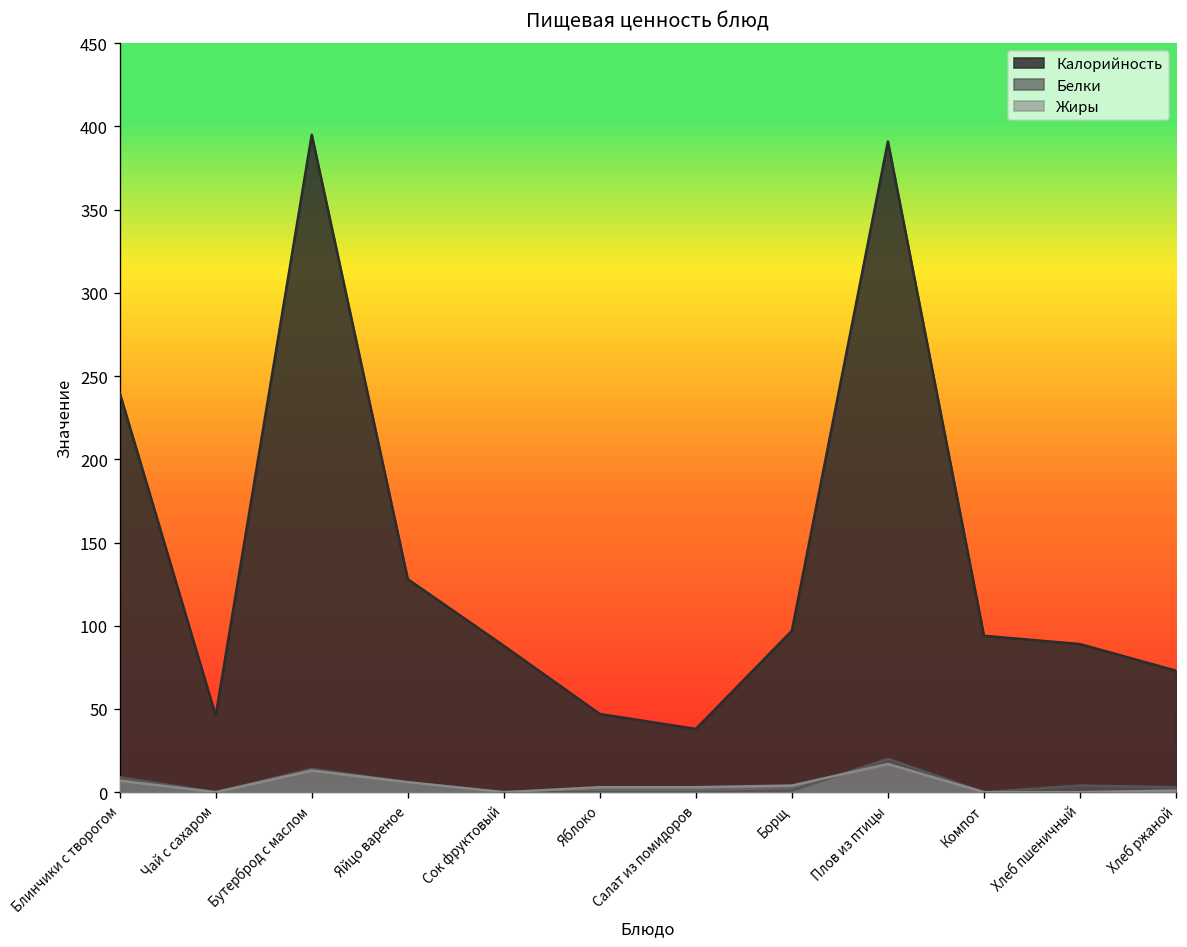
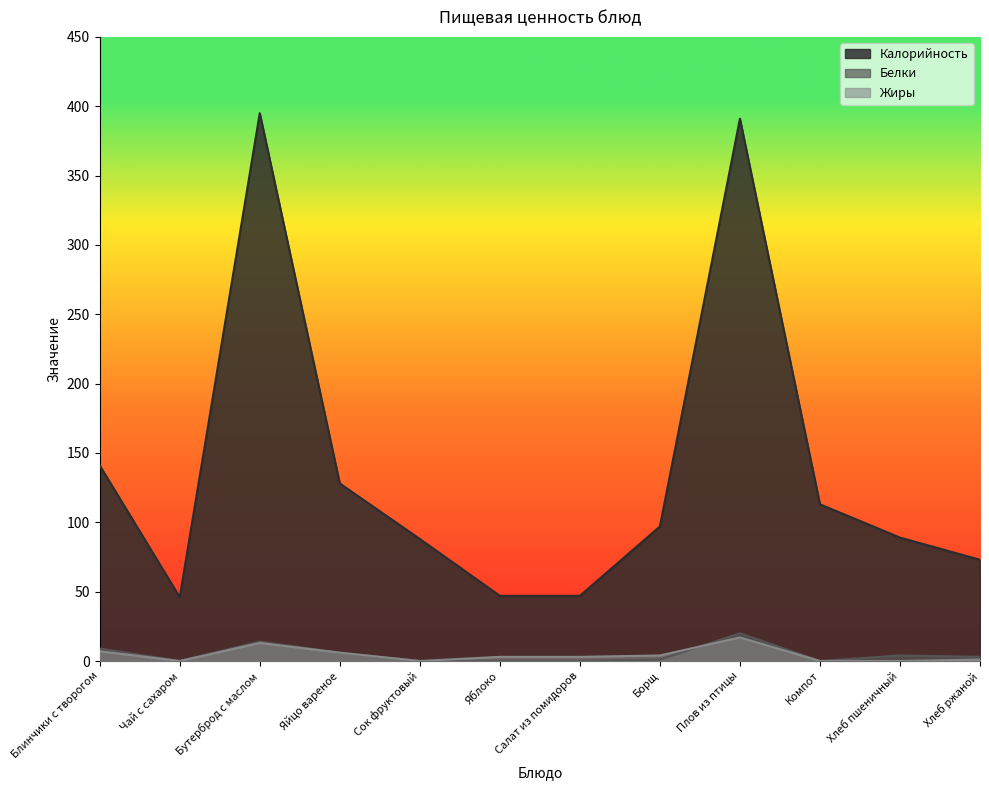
Калорийность, Блинчики с творогом: 240 -> 141
Калорийность, Салат из помидоров: 38 -> 47
Калорийность, Компот: 94 -> 113
